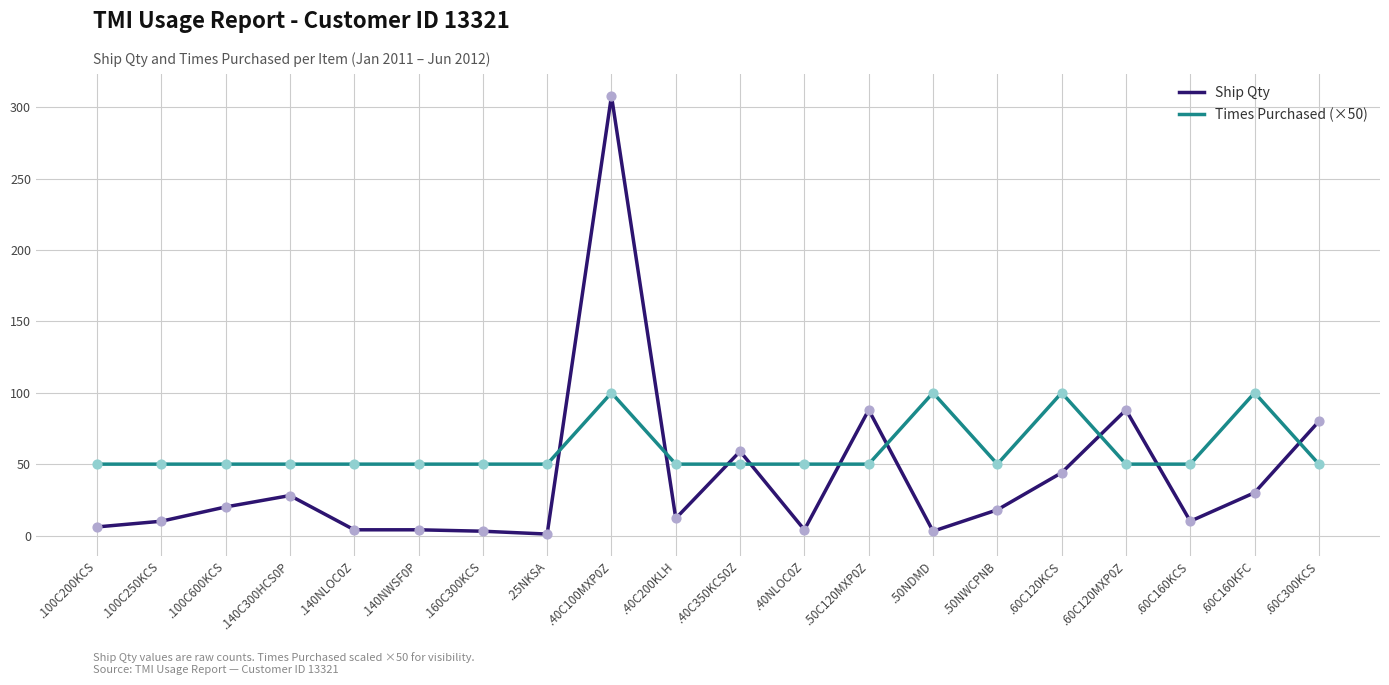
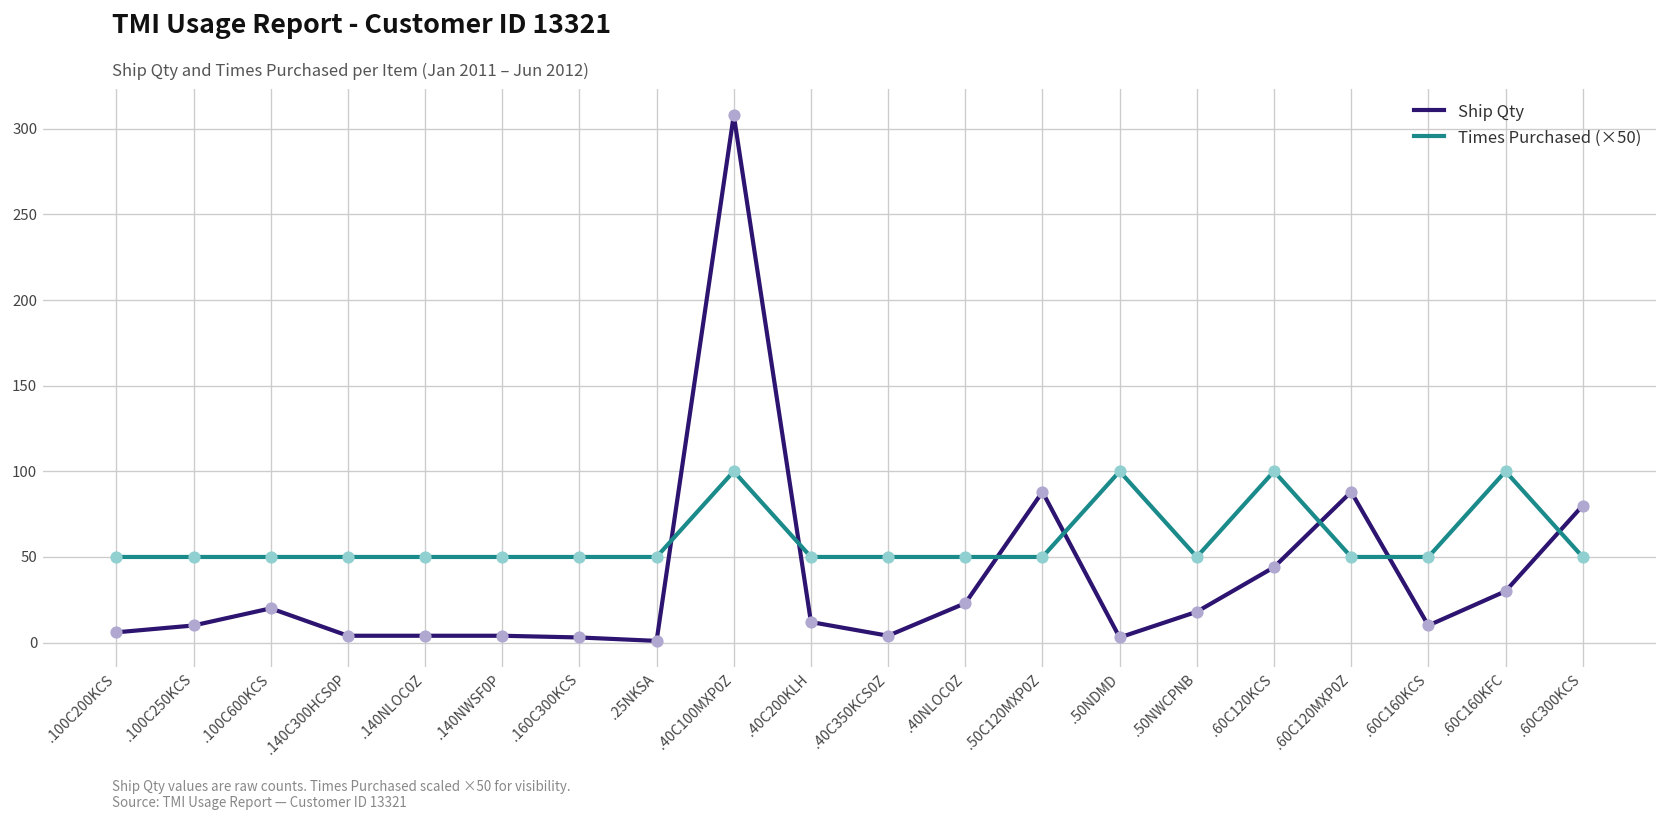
Ship Qty, .140C300HCS0P: 28 -> 4
Ship Qty, .40C350KCS0Z: 59 -> 4
Ship Qty, .40NLOC0Z: 4 -> 23
